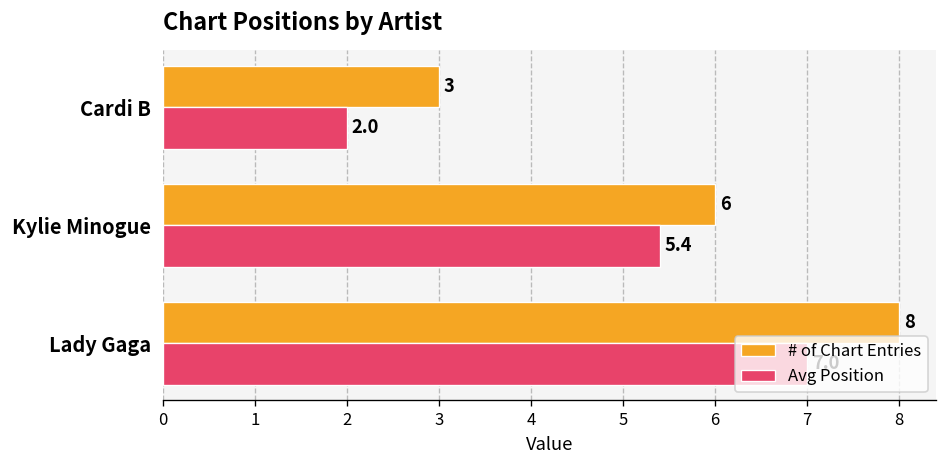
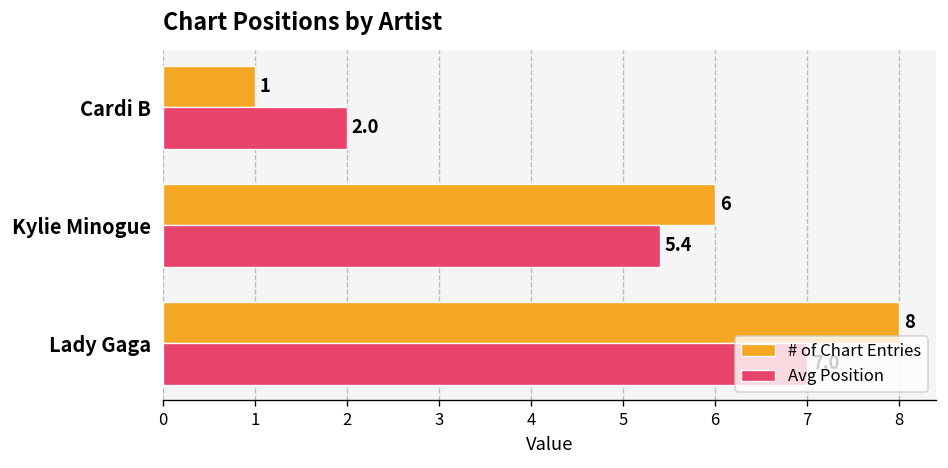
# of Chart Entries, Cardi B: 3 -> 1
